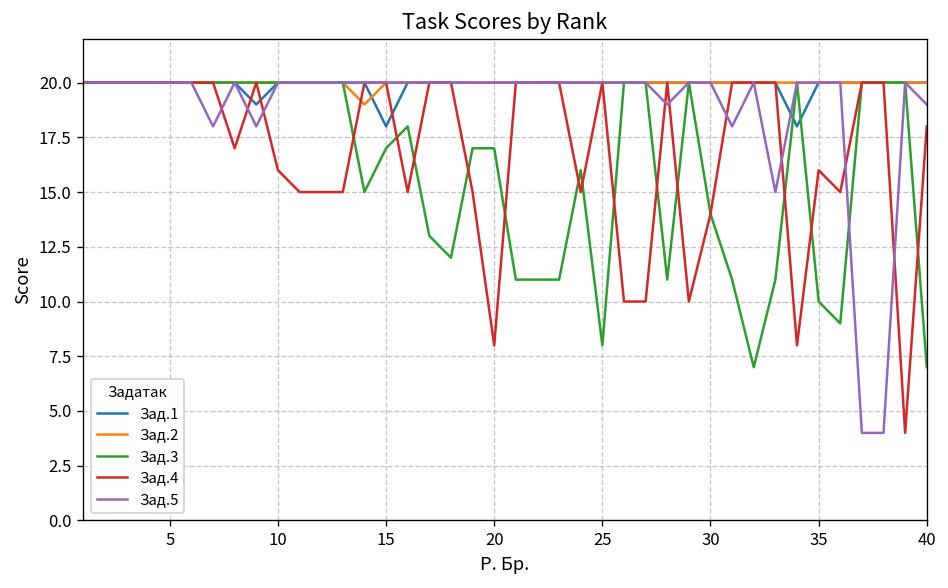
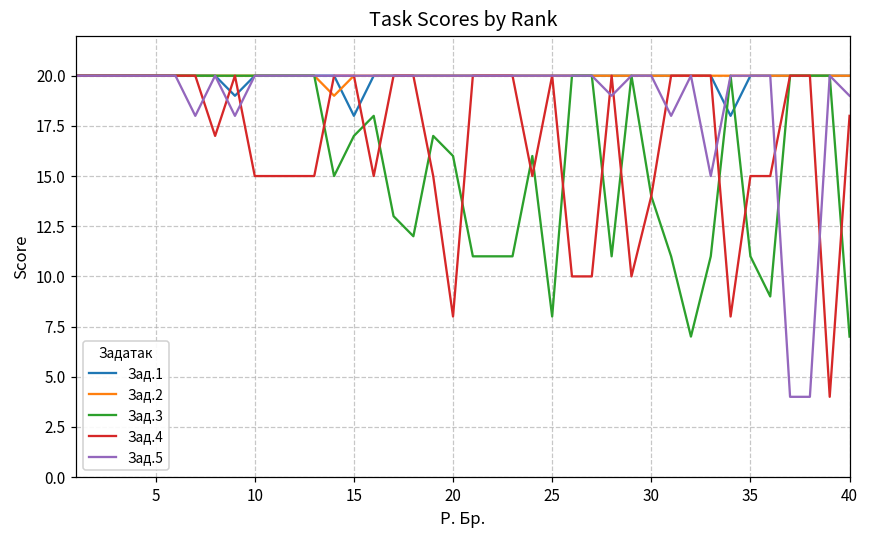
Зад.4, 10: 16 -> 15
Зад.3, 20: 17 -> 16
Зад.3, 35: 10 -> 11
Зад.4, 35: 16 -> 15
